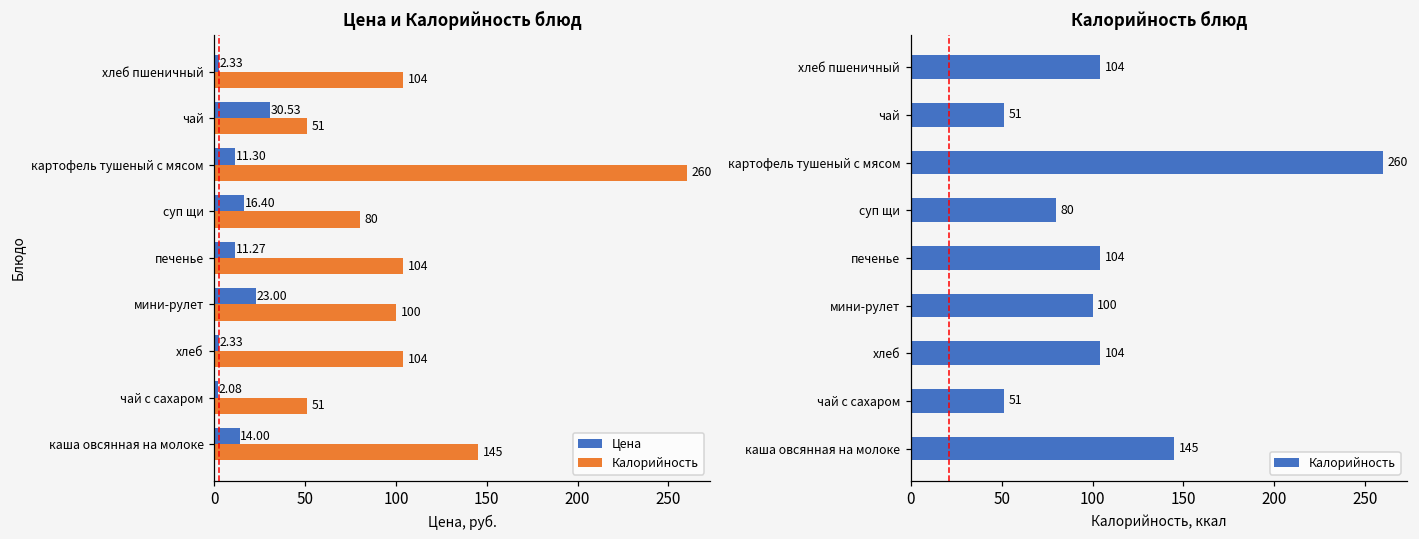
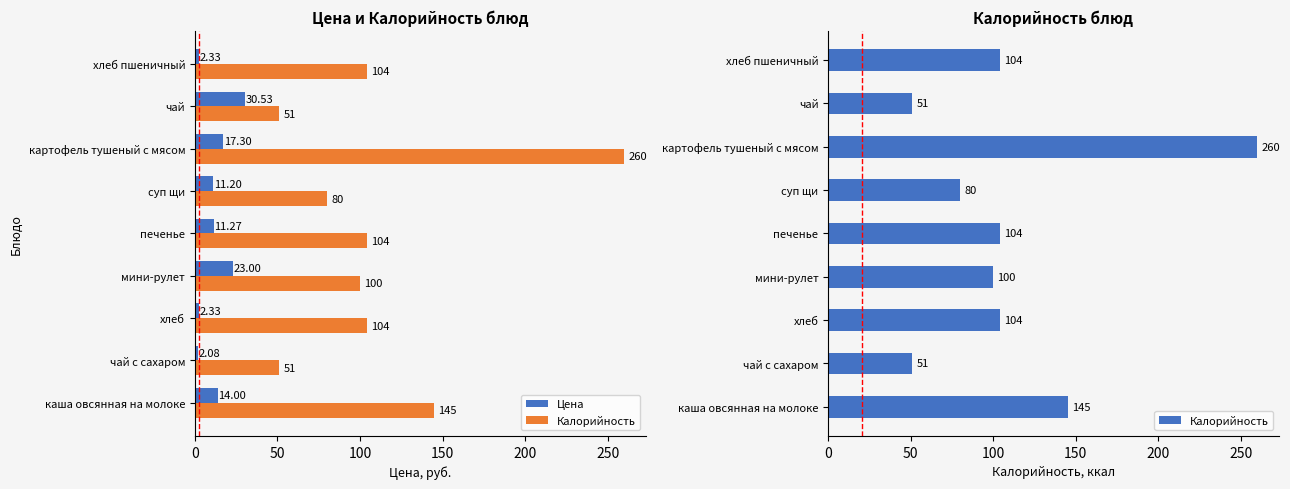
Цена и Калорийность блюд, Цена, картофель тушеный с мясом: 11.30 -> 17.30
Цена и Калорийность блюд, Цена, суп щи: 16.40 -> 11.20
